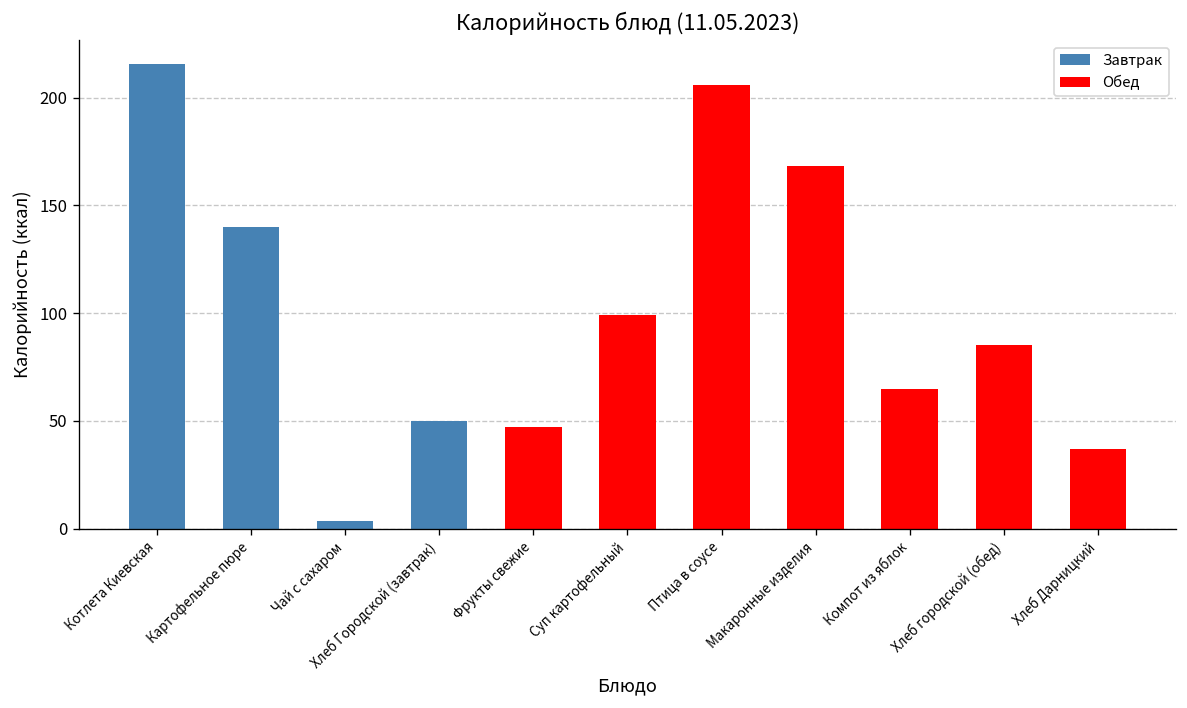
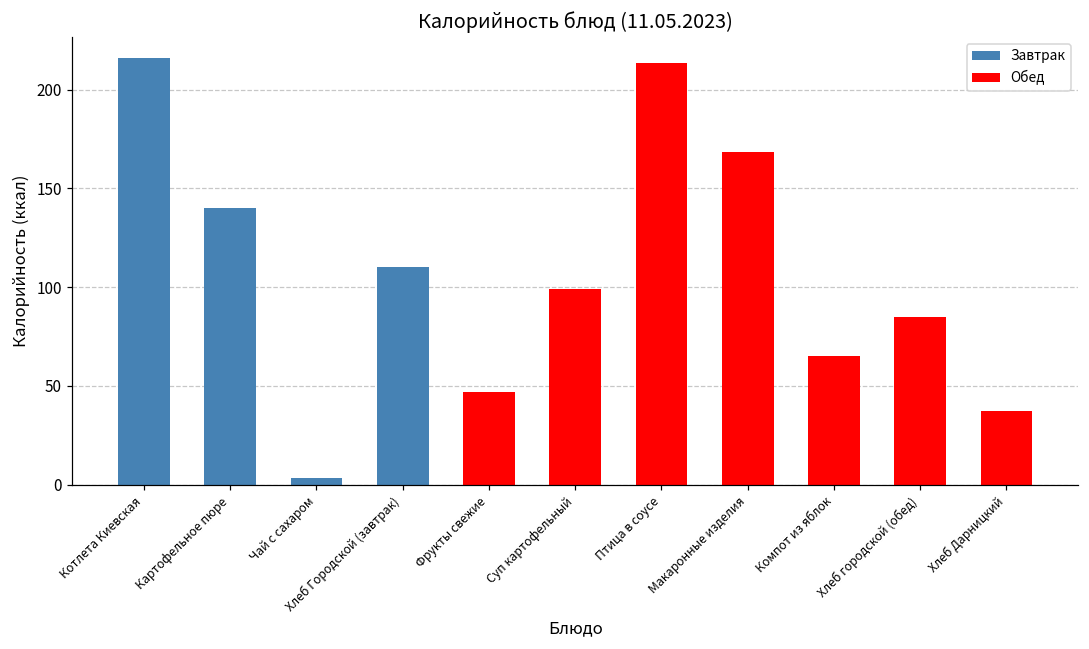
Хлеб Городской (завтрак): 50 -> 110
Птица в соусе: 206 -> 214
